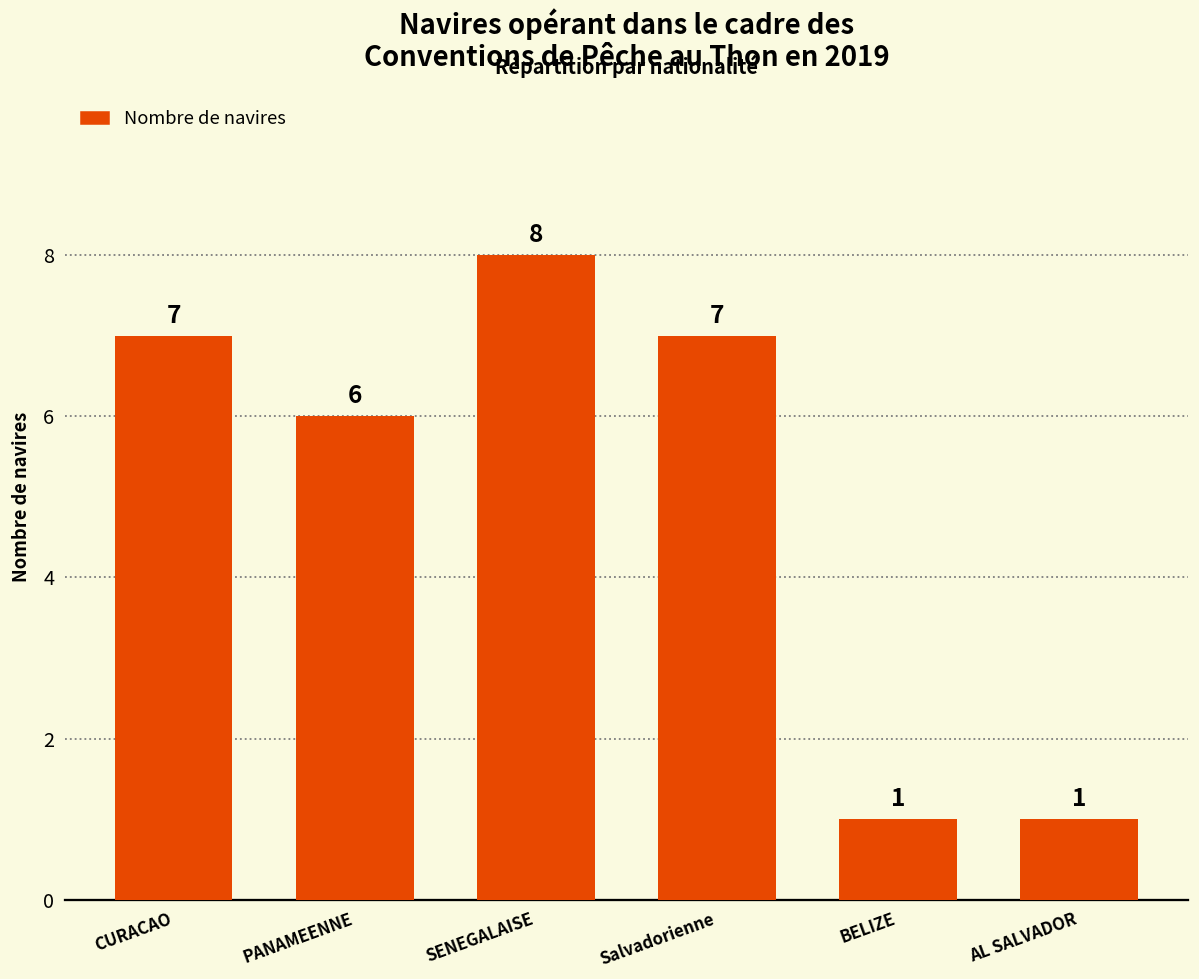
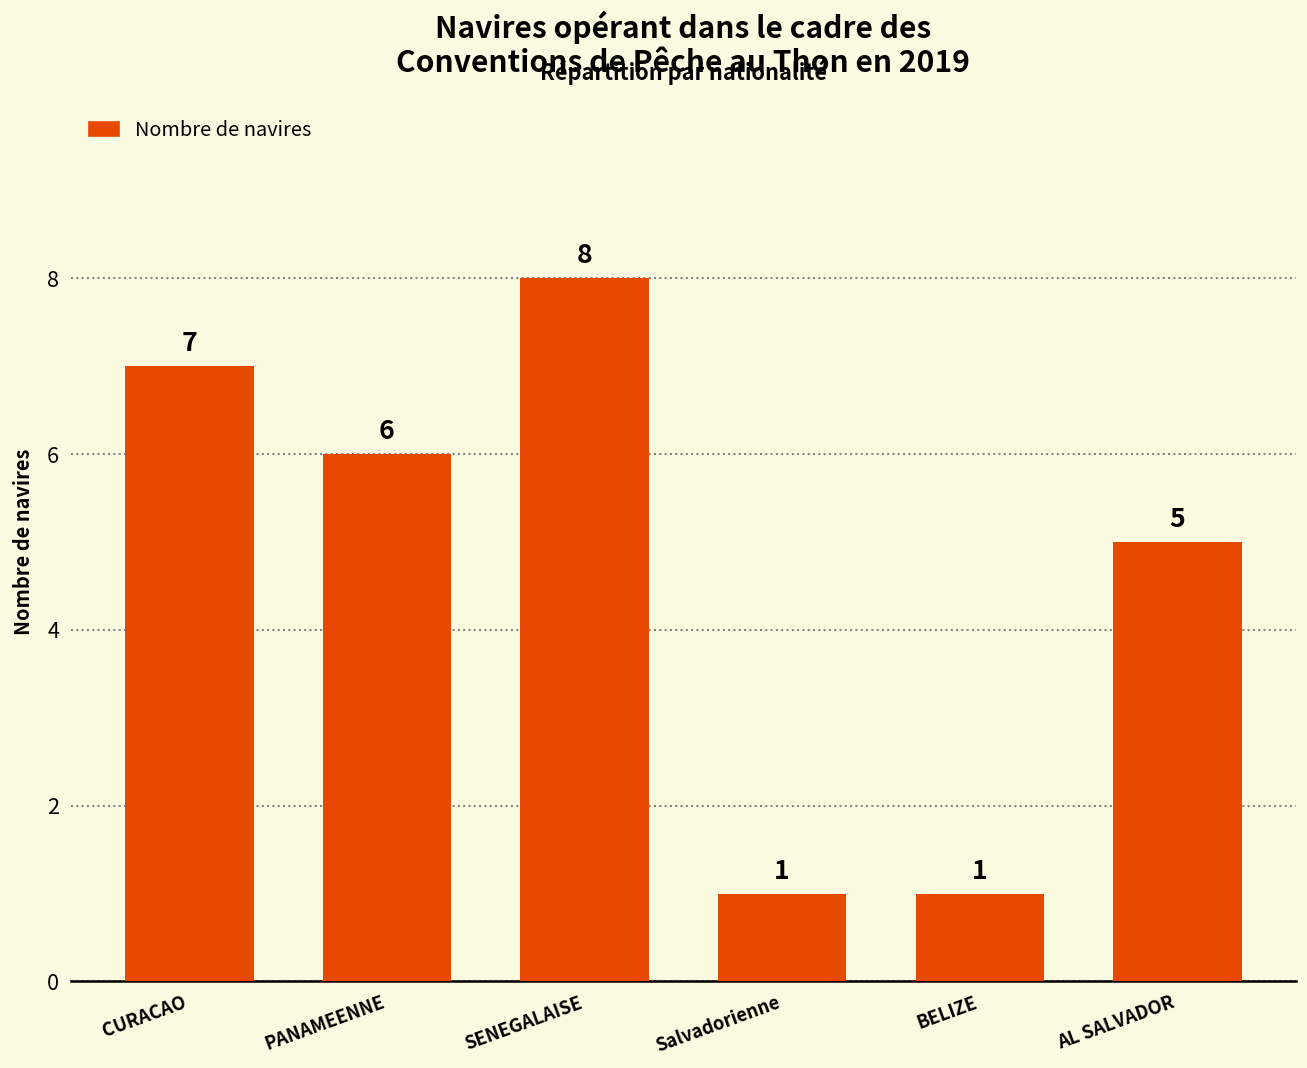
Salvadorienne: 7 -> 1
AL SALVADOR: 1 -> 5
